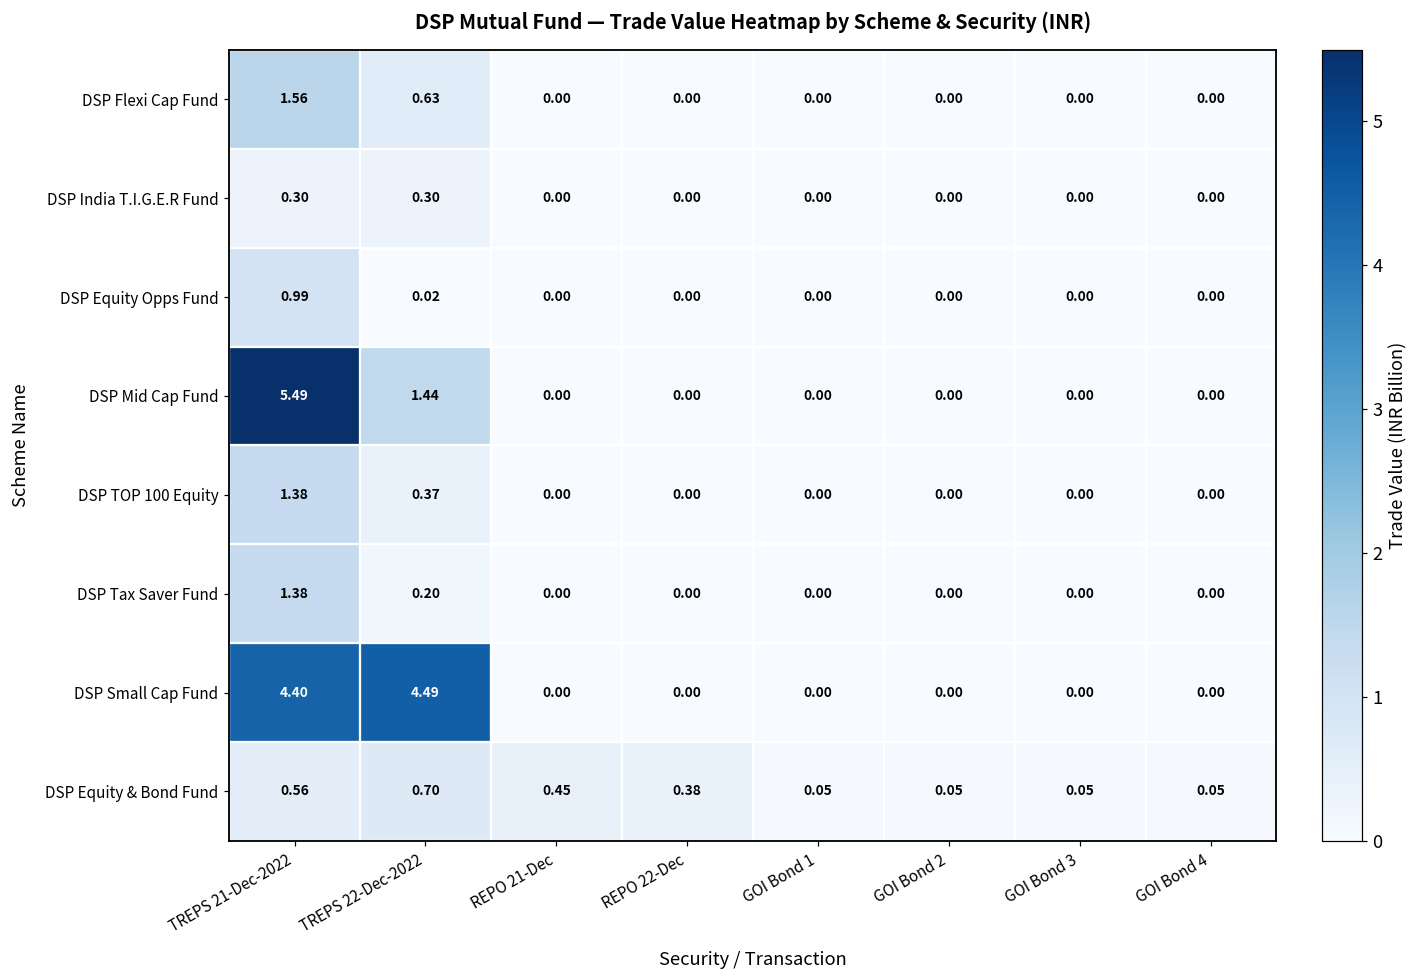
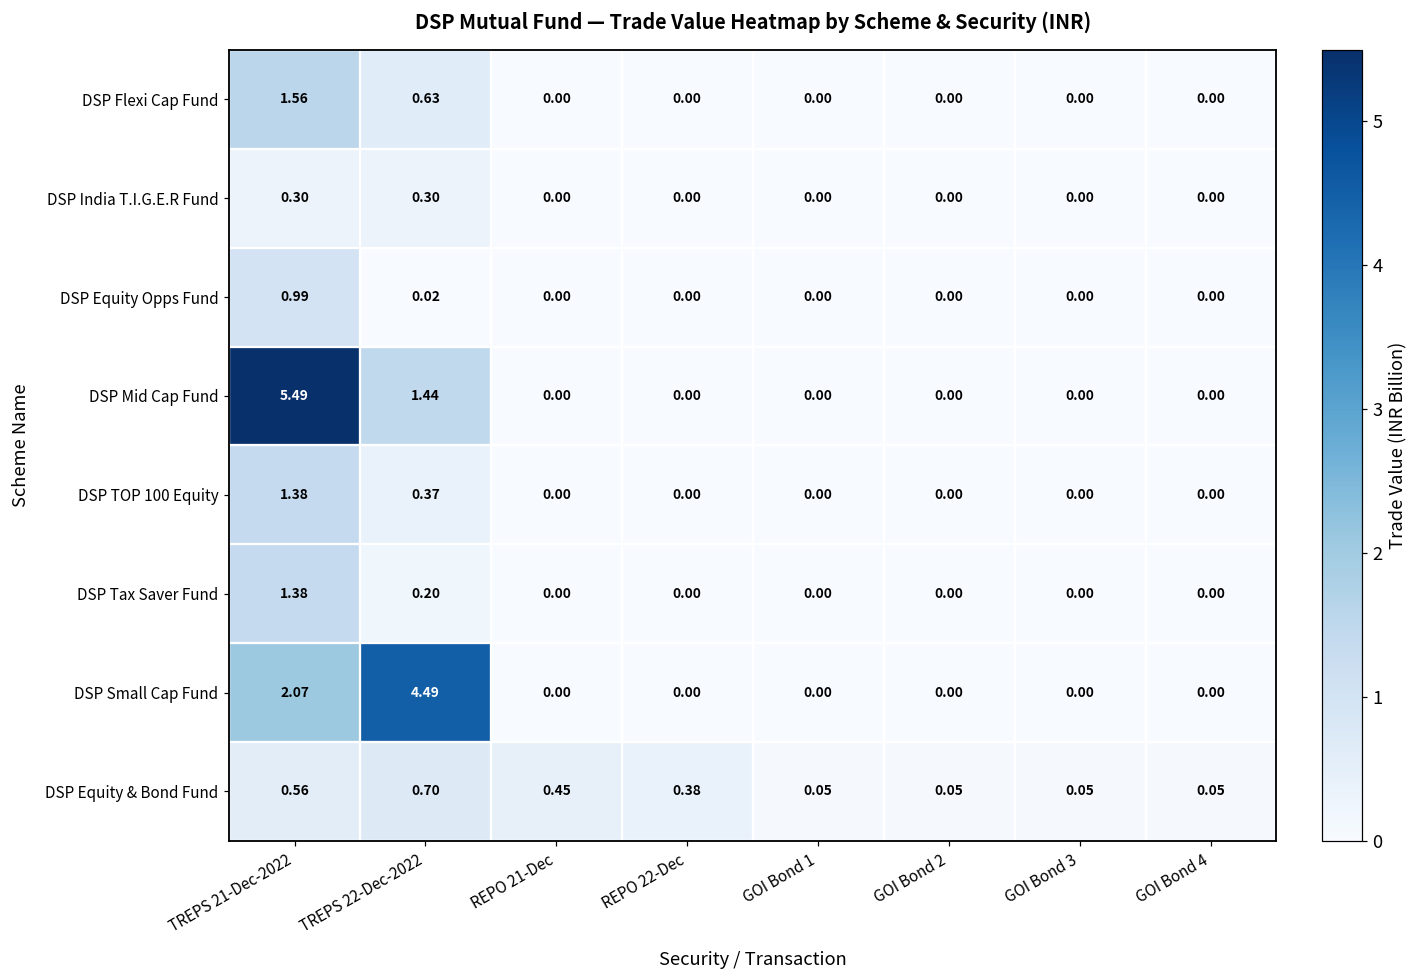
DSP Small Cap Fund, TREPS 21-Dec-2022: 4.40 -> 2.07
